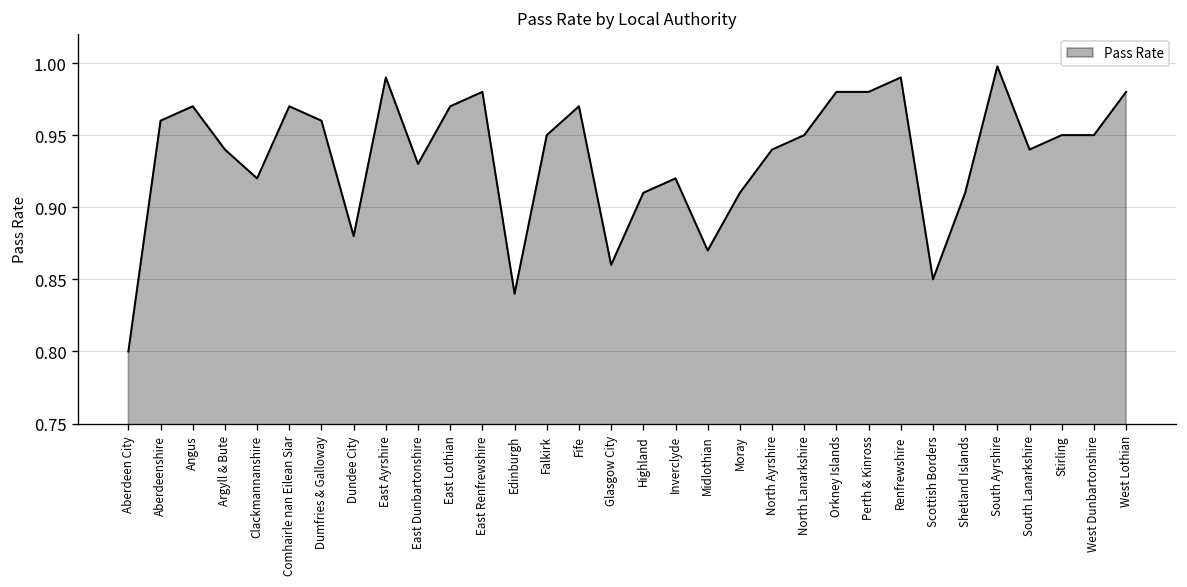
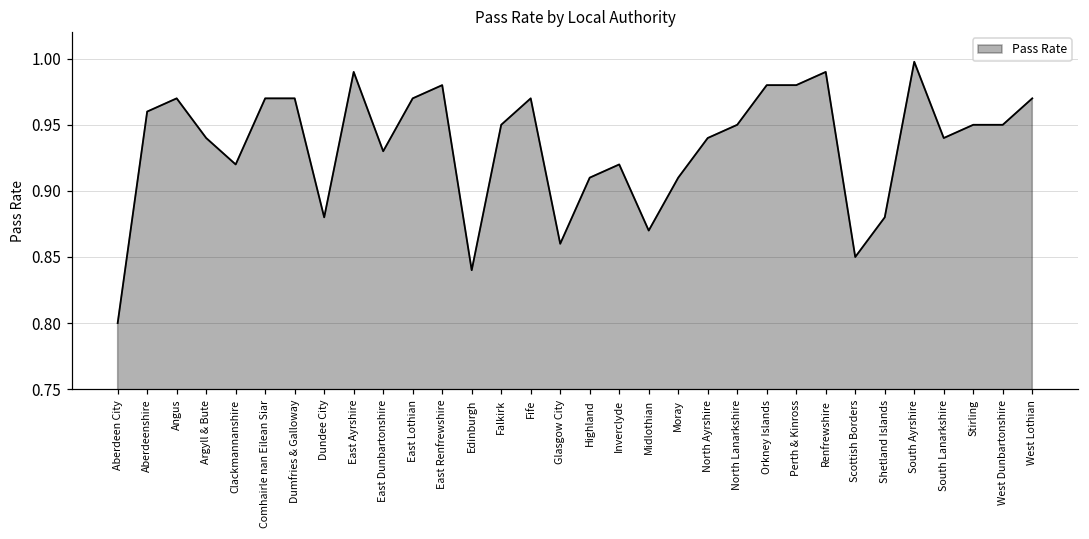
Dumfries & Galloway: 0.96 -> 0.97
Shetland Islands: 0.91 -> 0.88
West Lothian: 0.98 -> 0.97
